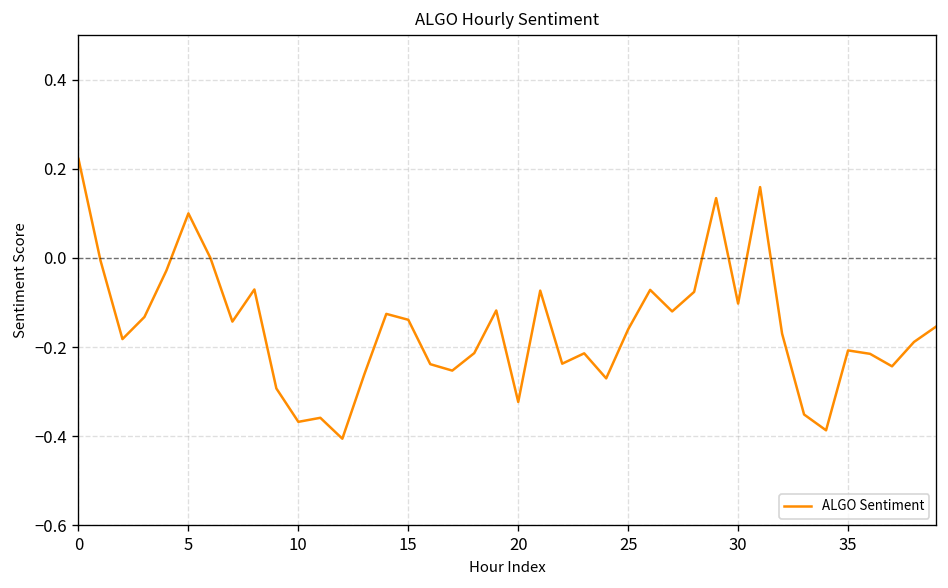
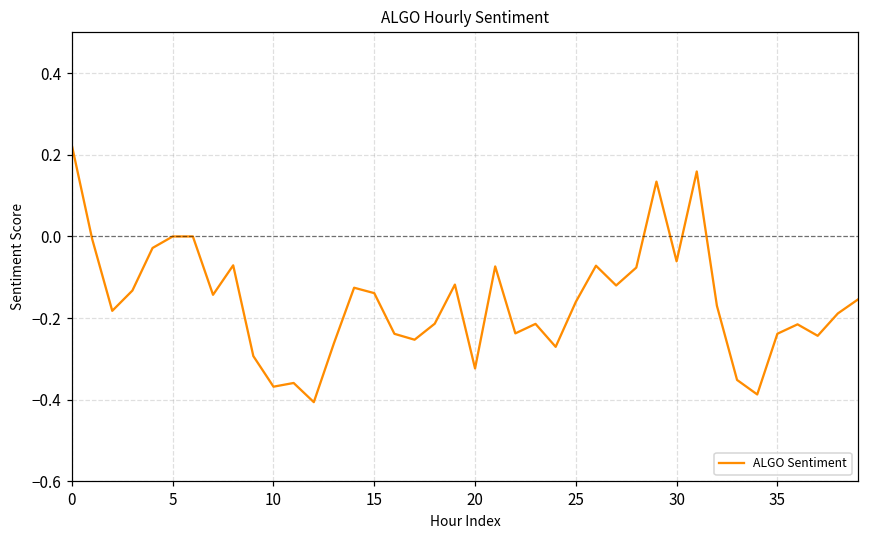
5: 0.1 -> 0.0
30: -0.10 -> -0.06
35: -0.21 -> -0.24
